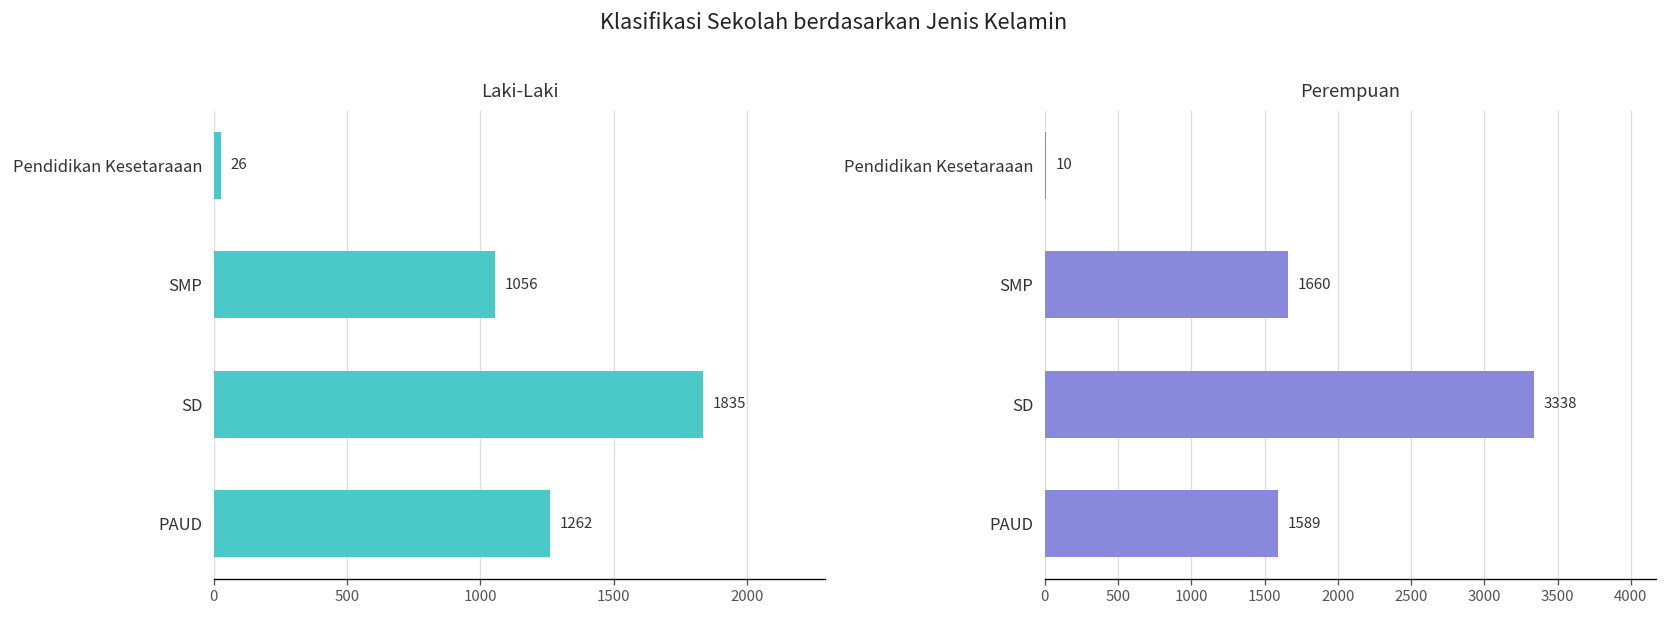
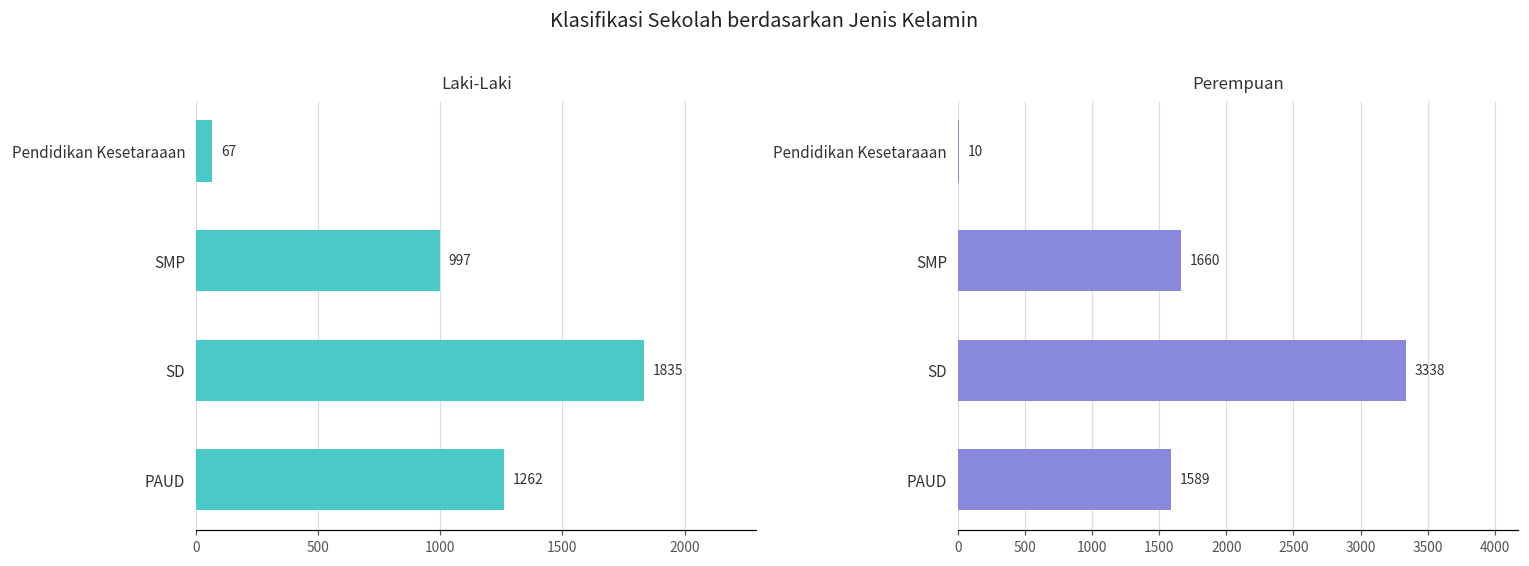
Laki-Laki, Pendidikan Kesetaraaan: 26 -> 67
Laki-Laki, SMP: 1056 -> 997
